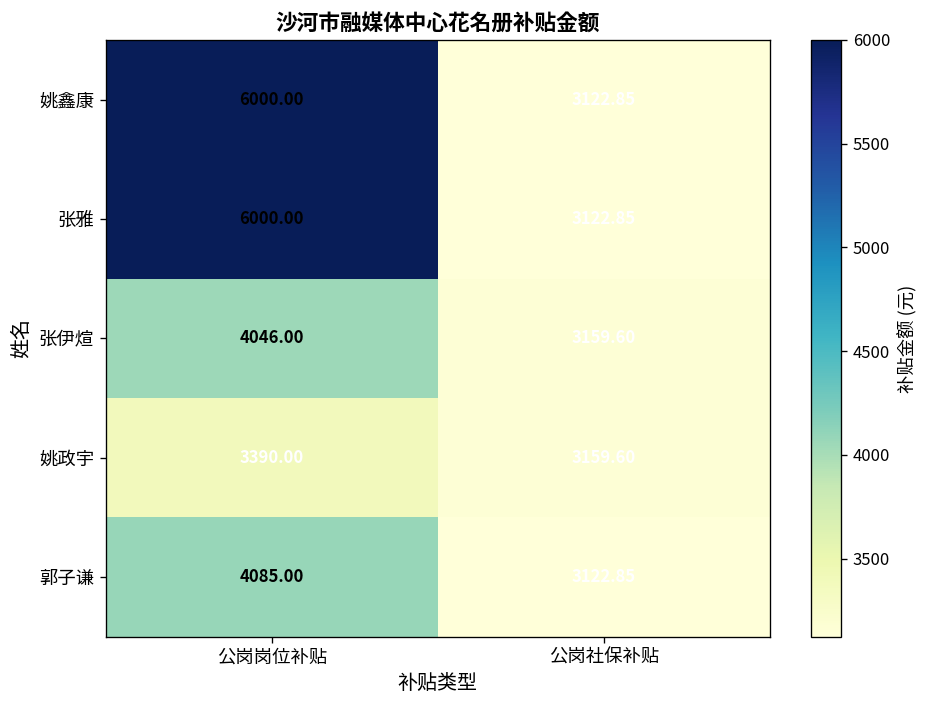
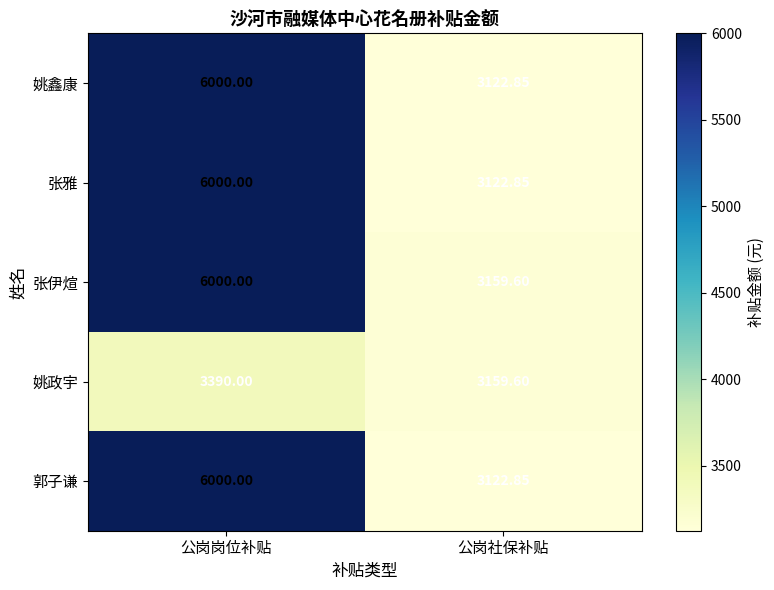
张伊煊, 公岗岗位补贴: 4046.00 -> 6000.00
郭子谦, 公岗岗位补贴: 4085.00 -> 6000.00
